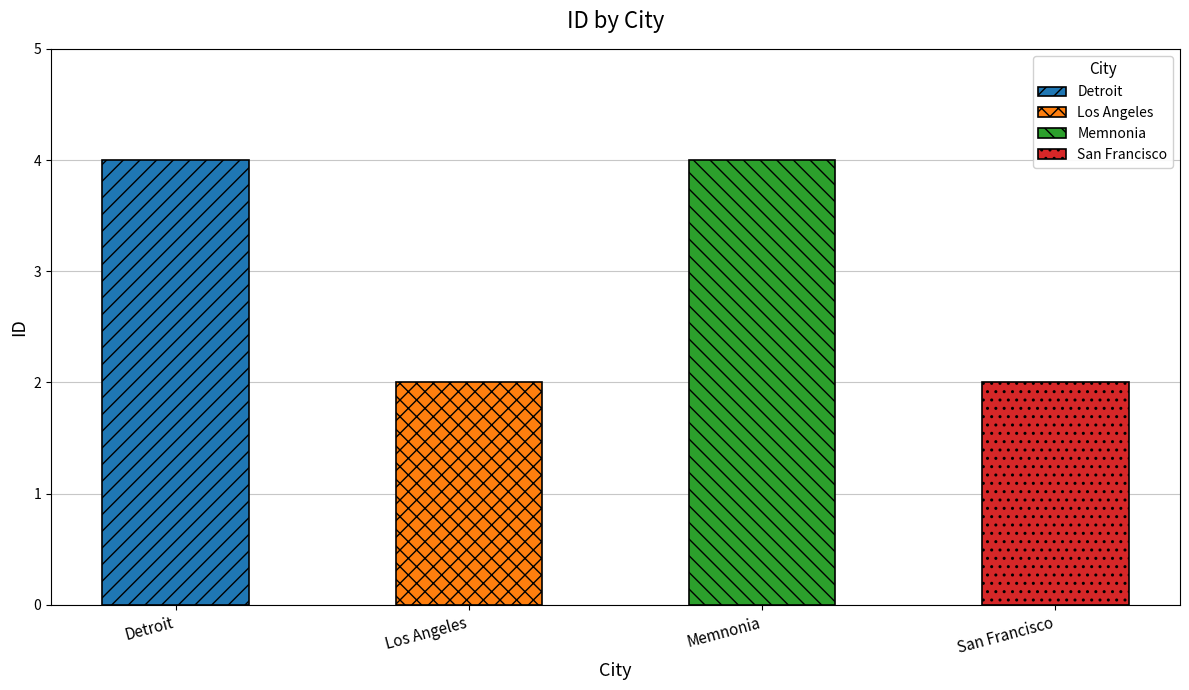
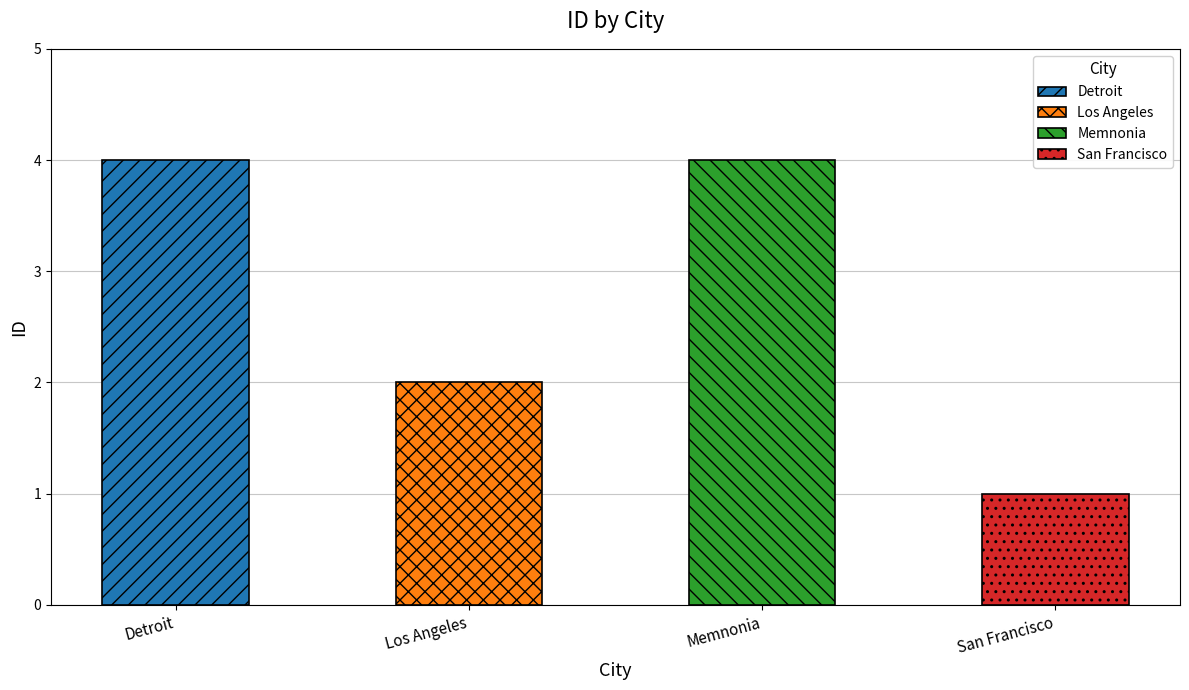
San Francisco: 2 -> 1
